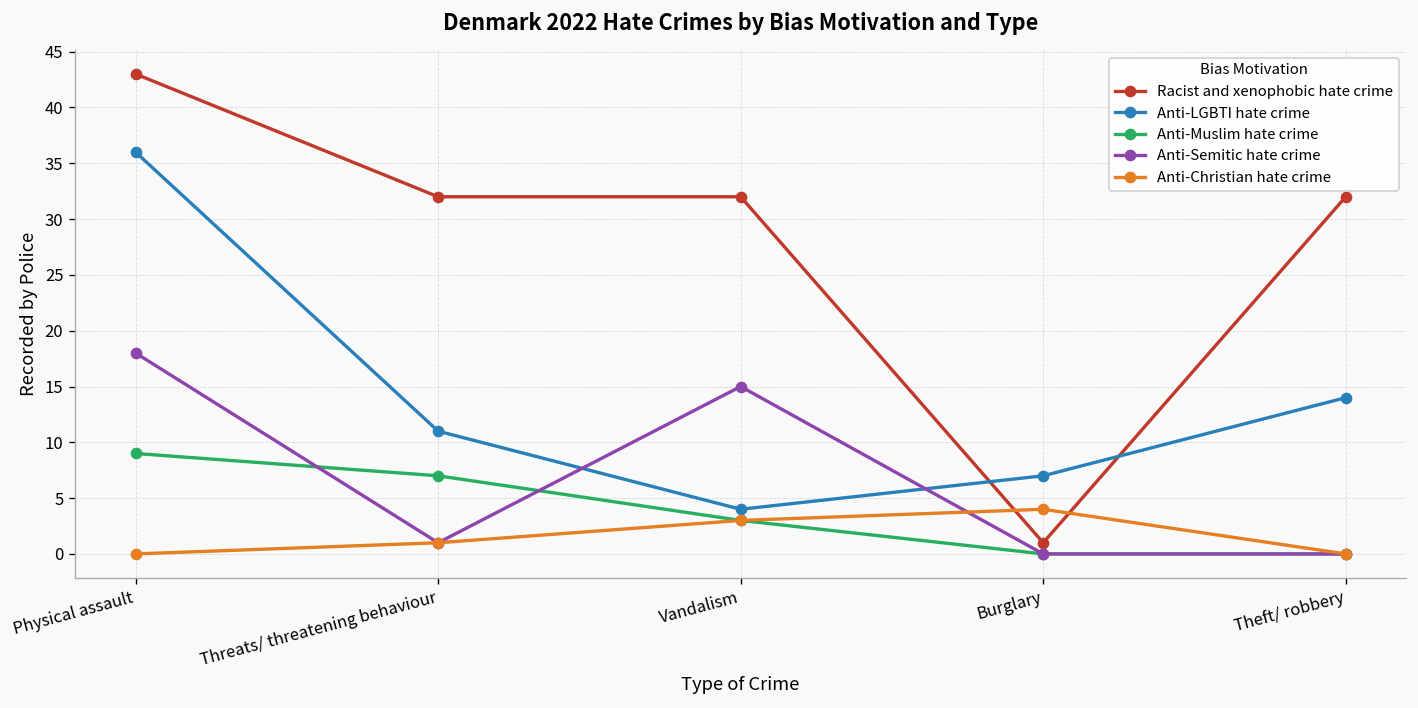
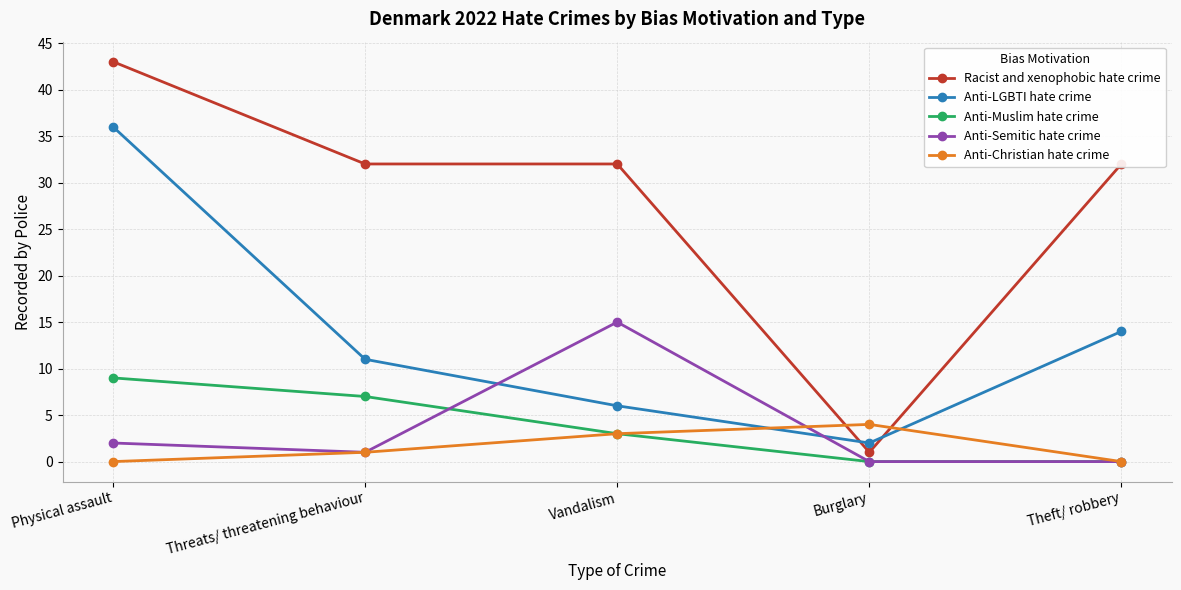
Anti-Semitic hate crime, Physical assault: 18 -> 2
Anti-LGBTI hate crime, Vandalism: 4 -> 6
Anti-LGBTI hate crime, Burglary: 7 -> 2
